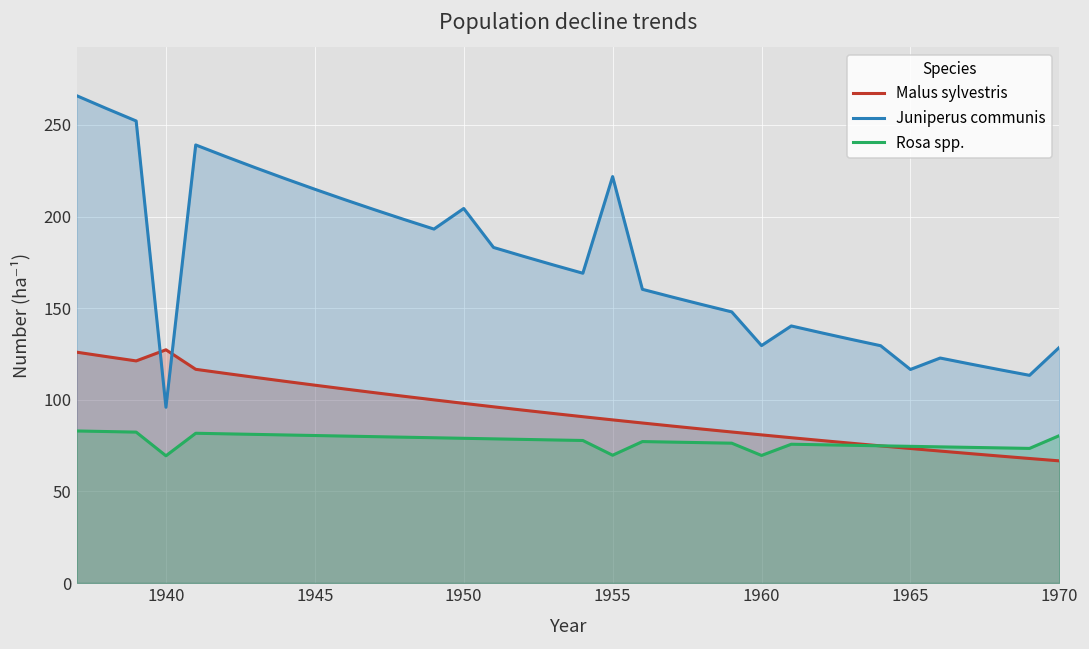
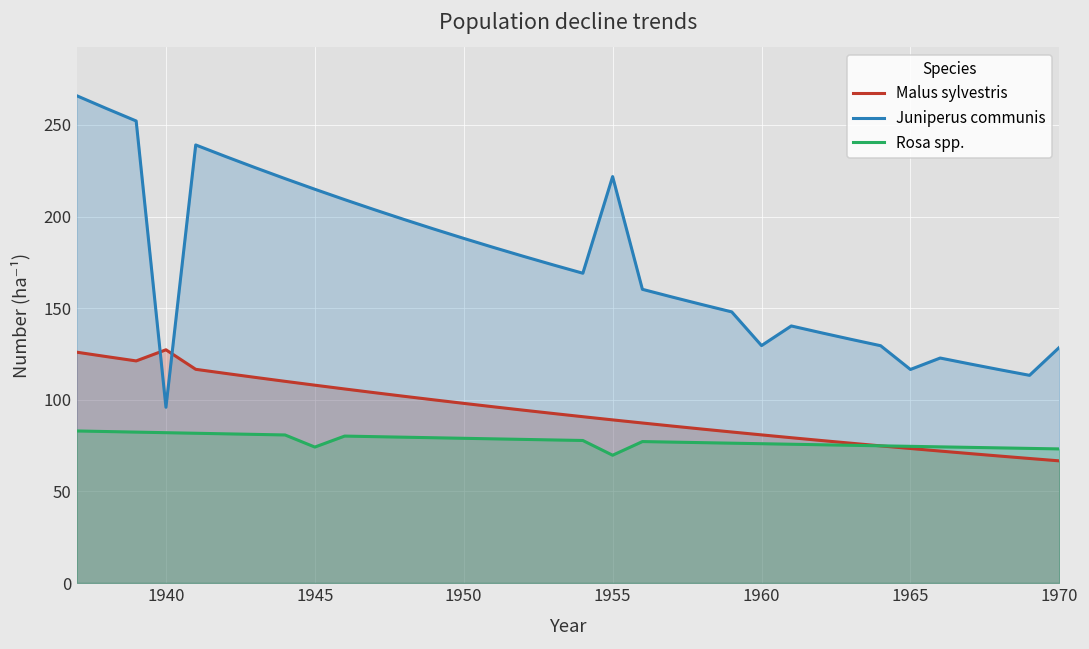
Rosa spp., 1940: 69 -> 82
Rosa spp., 1945: 81 -> 74
Juniperus communis, 1950: 204 -> 188
Rosa spp., 1960: 70 -> 76
Rosa spp., 1970: 80 -> 73
